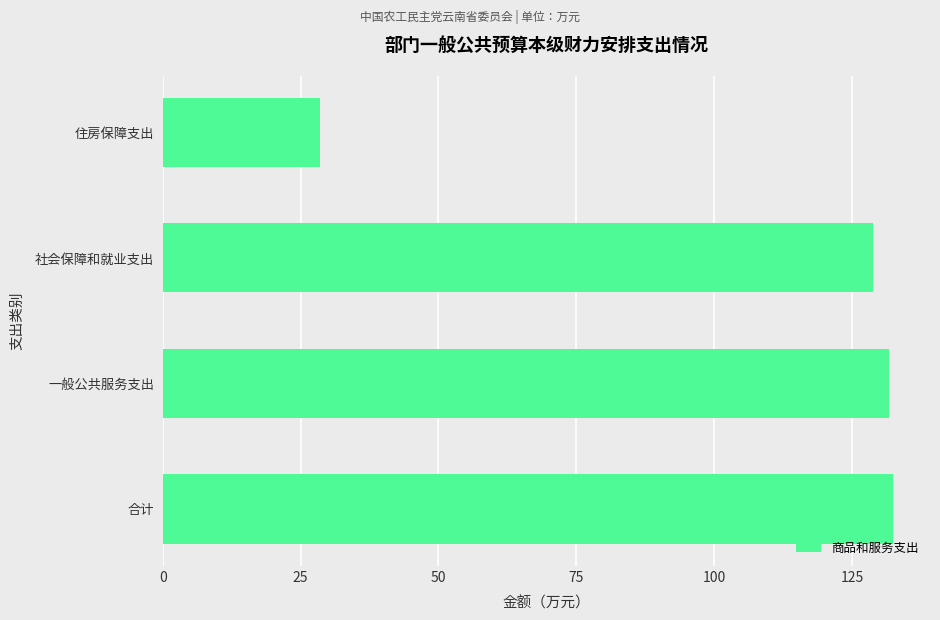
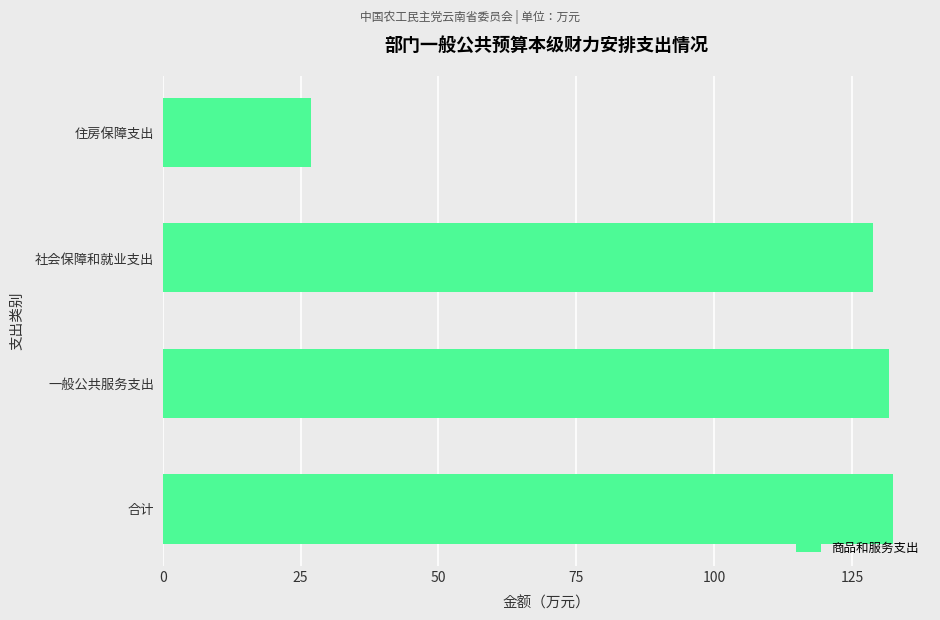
住房保障支出: 29 -> 27
